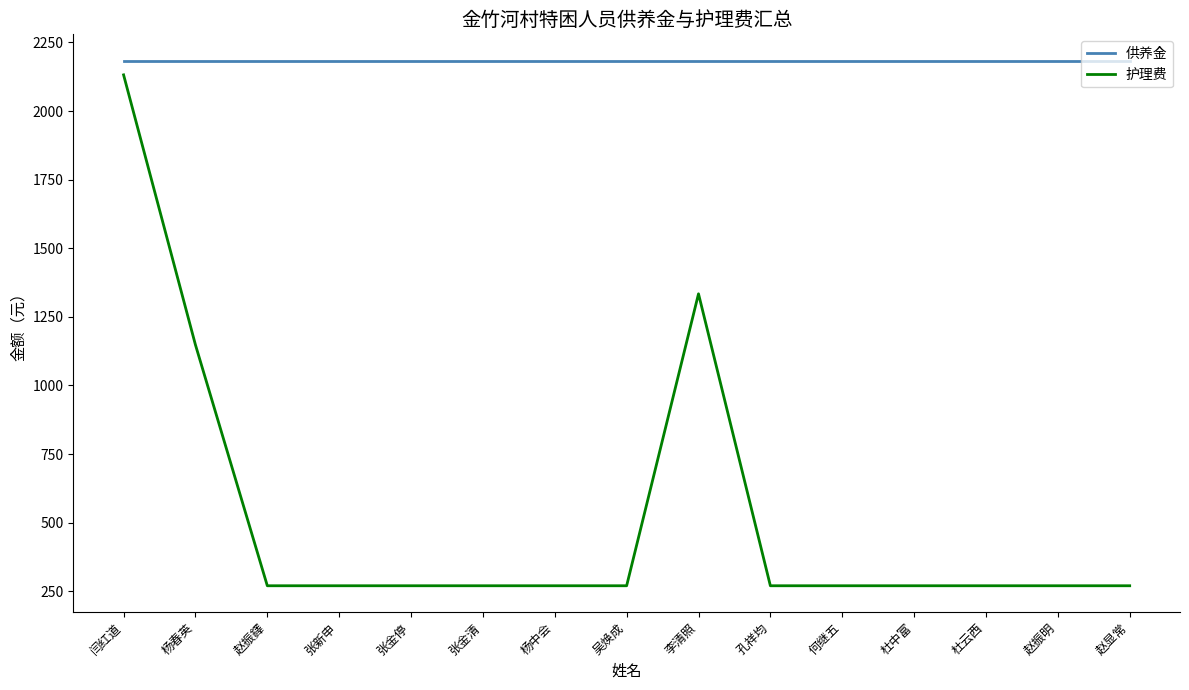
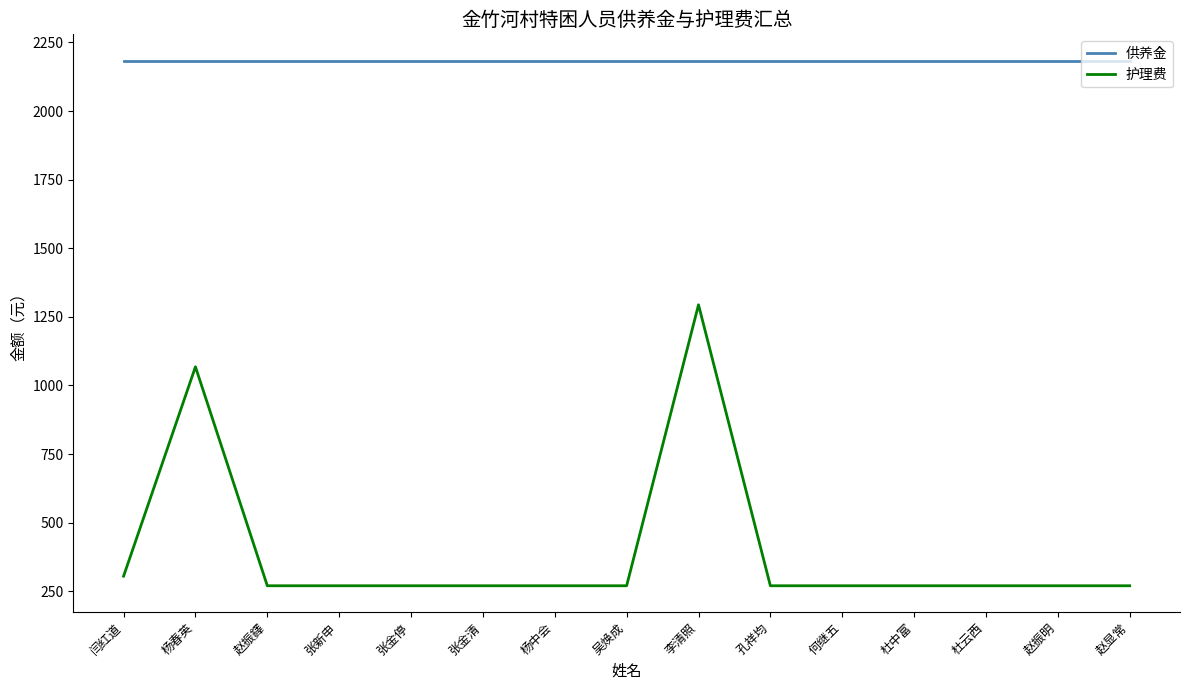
护理费, 闫红道: 2130 -> 310
护理费, 杨春英: 1150 -> 1070
护理费, 李清照: 1330 -> 1290
